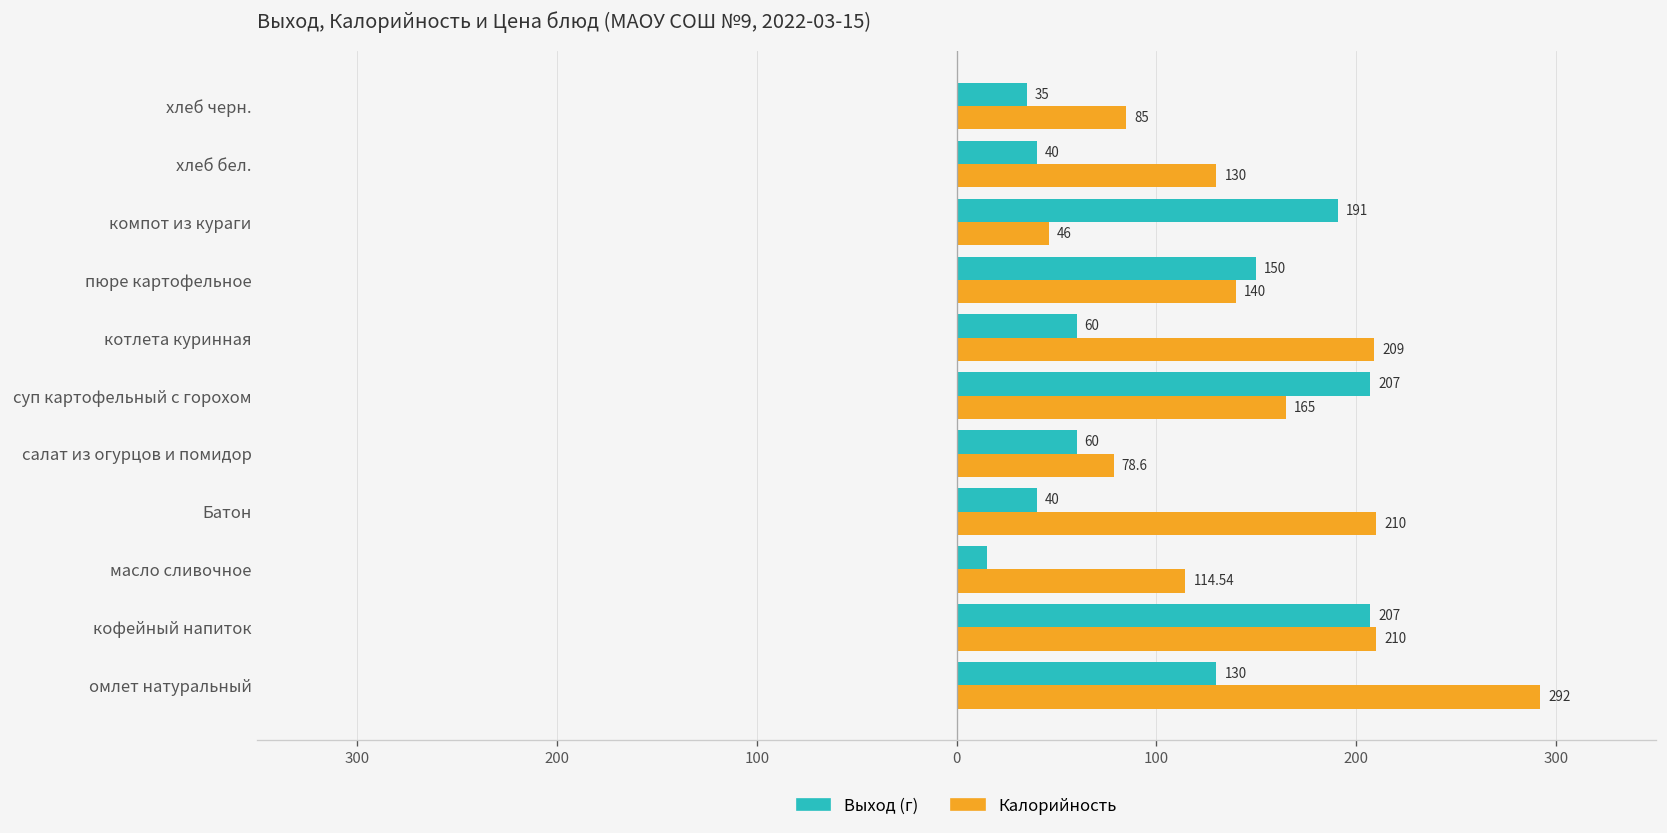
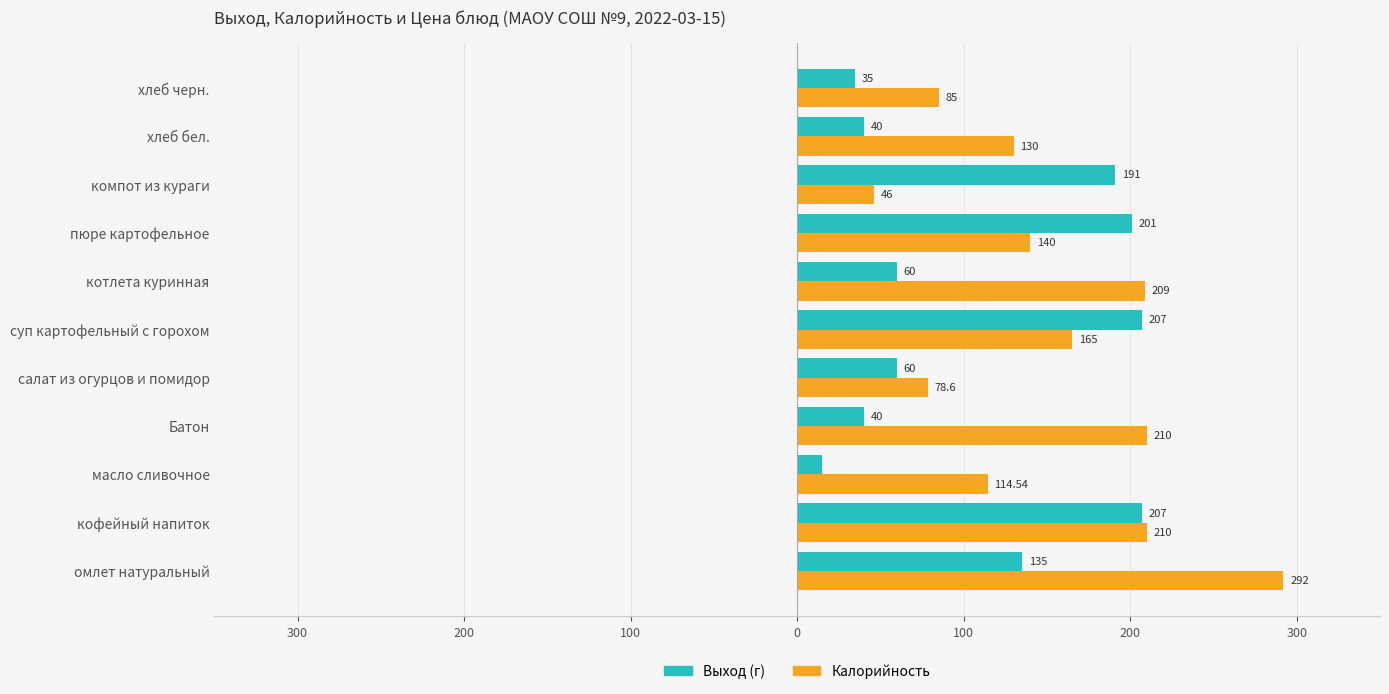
Выход (г), пюре картофельное: 150 -> 201
Выход (г), омлет натуральный: 130 -> 135
